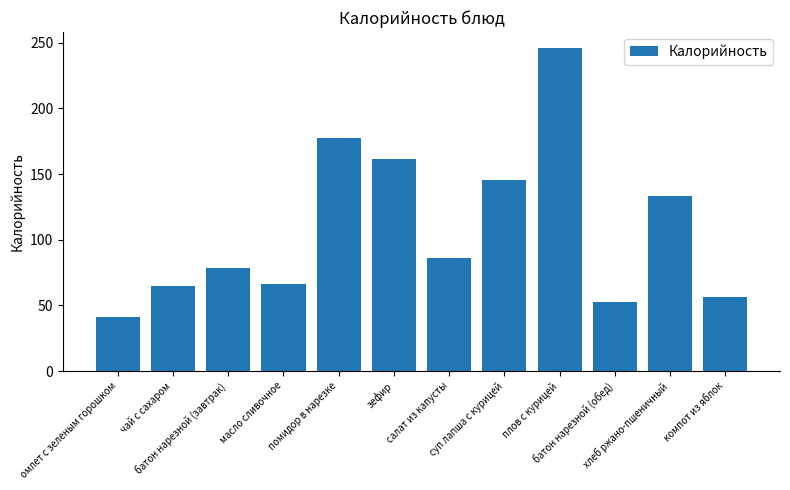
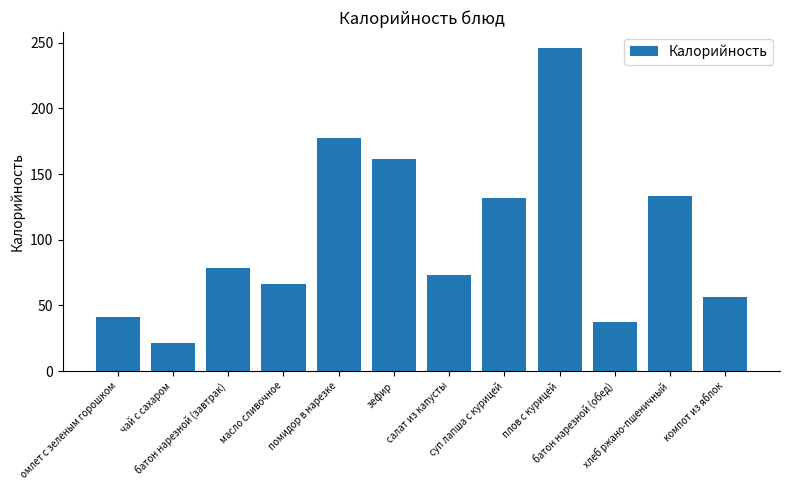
чай с сахаром: 65 -> 21
салат из капусты: 86 -> 73
суп лапша с курицей: 146 -> 132
батон нарезной (обед): 52 -> 37
